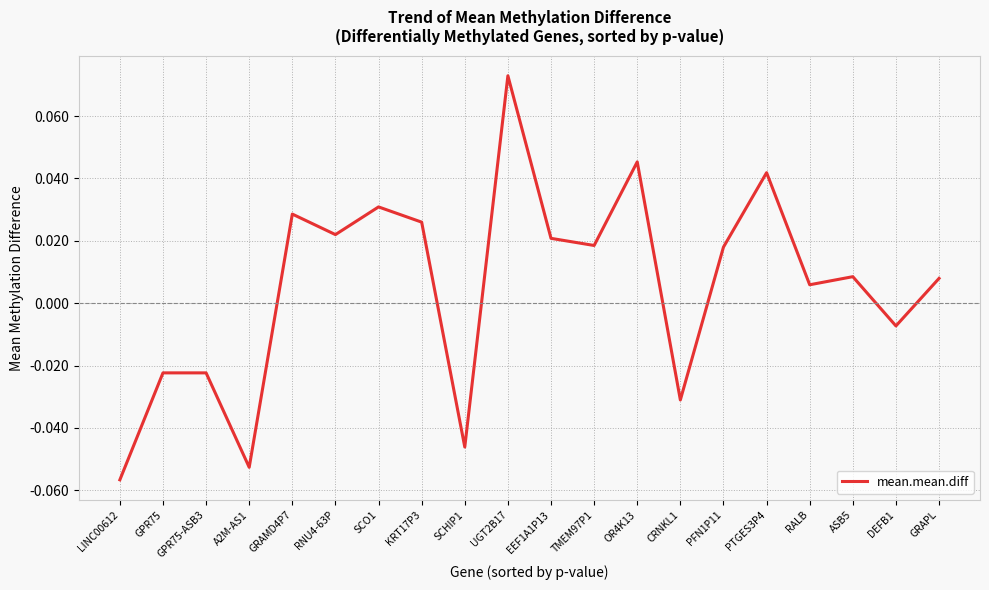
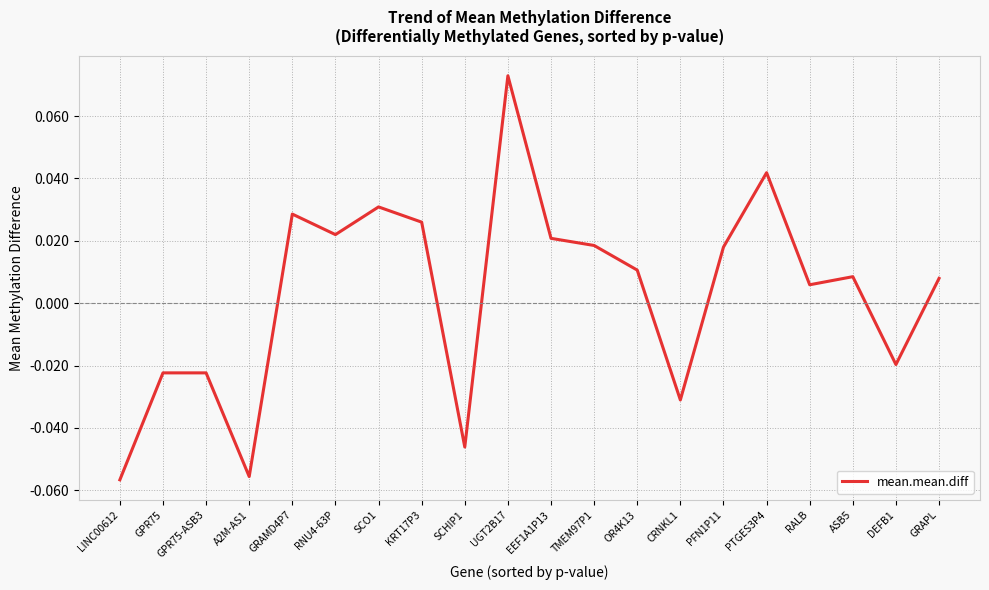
A2M-AS1: -0.053 -> -0.056
OR4K13: 0.045 -> 0.011
DEFB1: -0.007 -> -0.020
